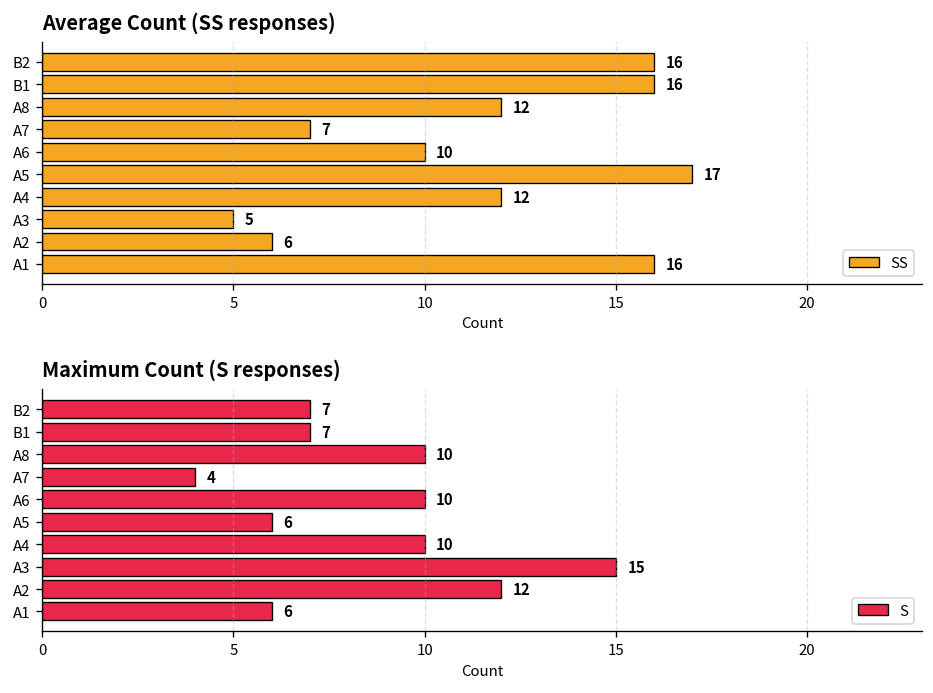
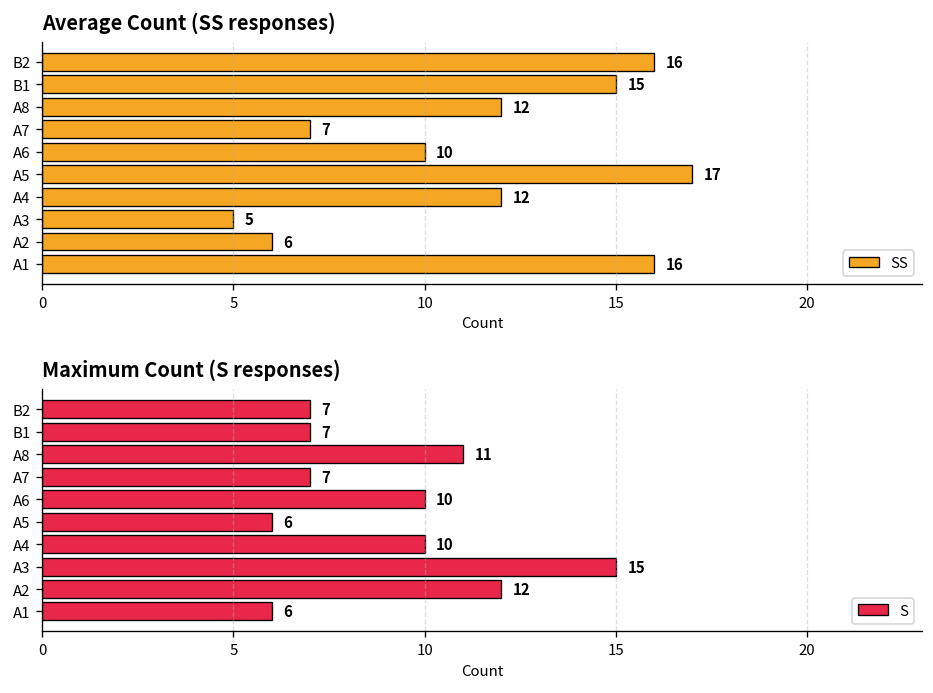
Average Count (SS responses), B1: 16 -> 15
Maximum Count (S responses), A8: 10 -> 11
Maximum Count (S responses), A7: 4 -> 7
